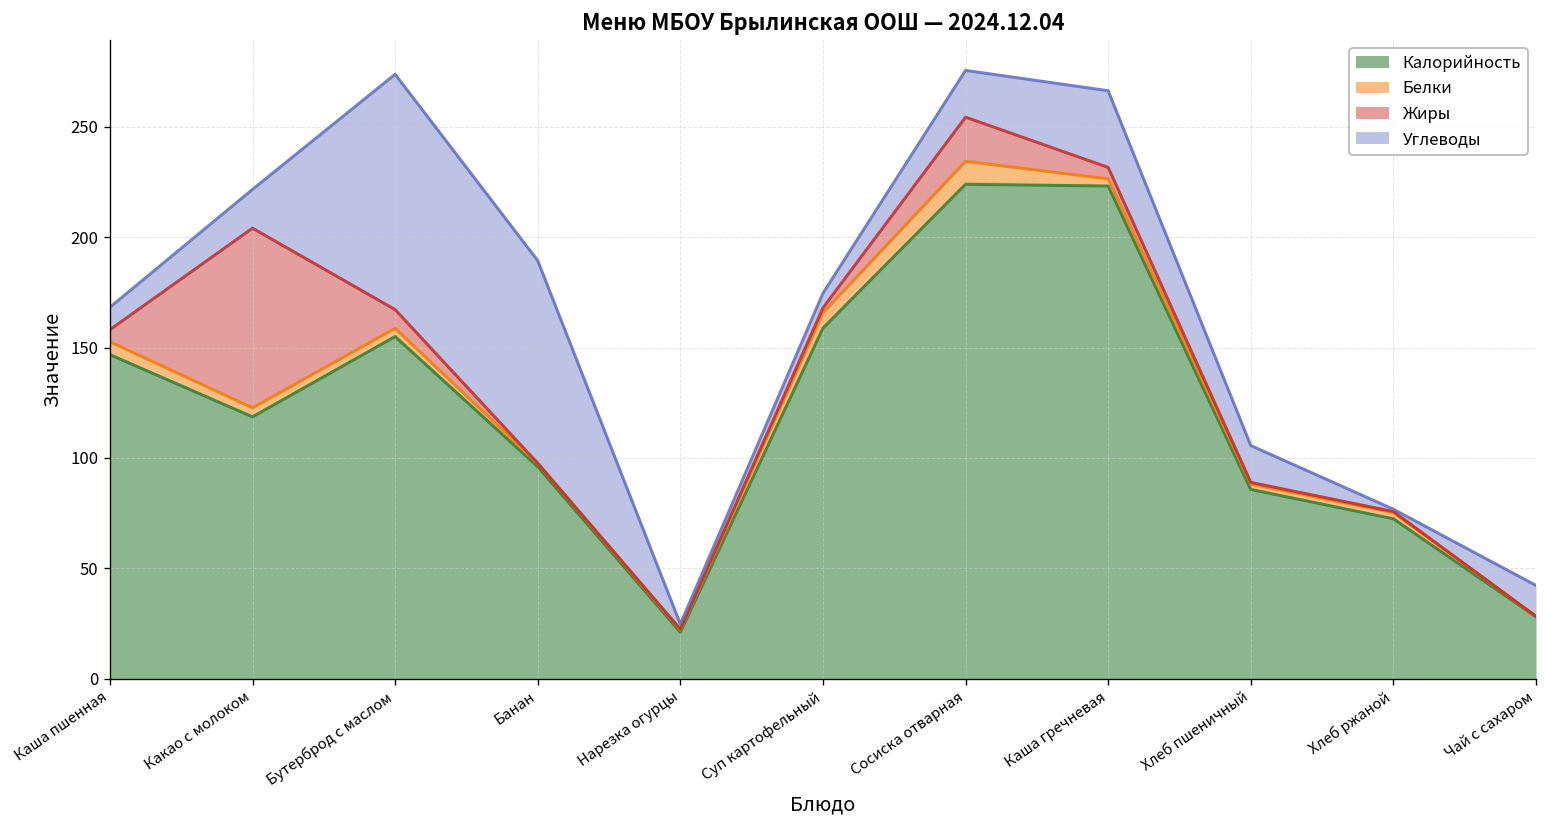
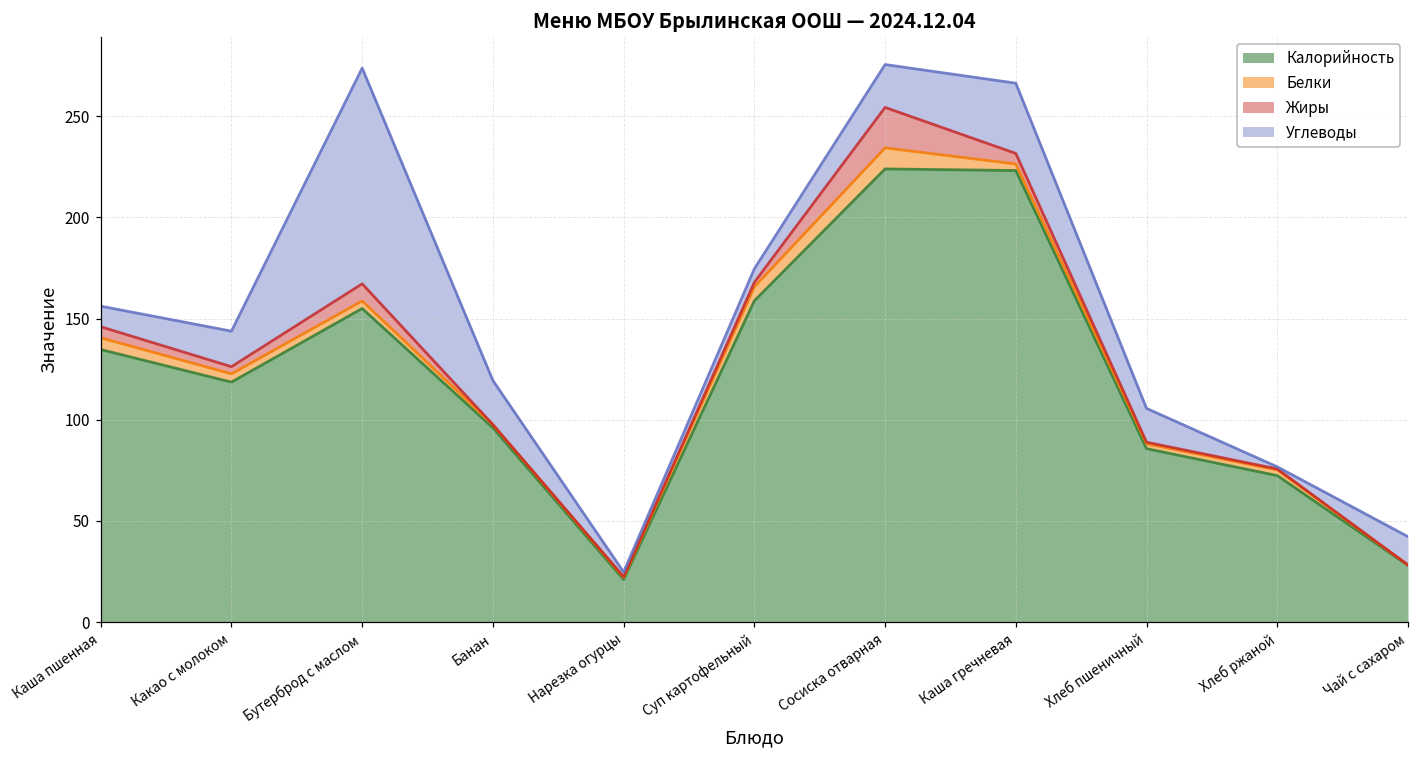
Калорийность, Каша пшенная: 147 -> 135
Жиры, Какао с молоком: 81 -> 4
Углеводы, Банан: 92 -> 22
